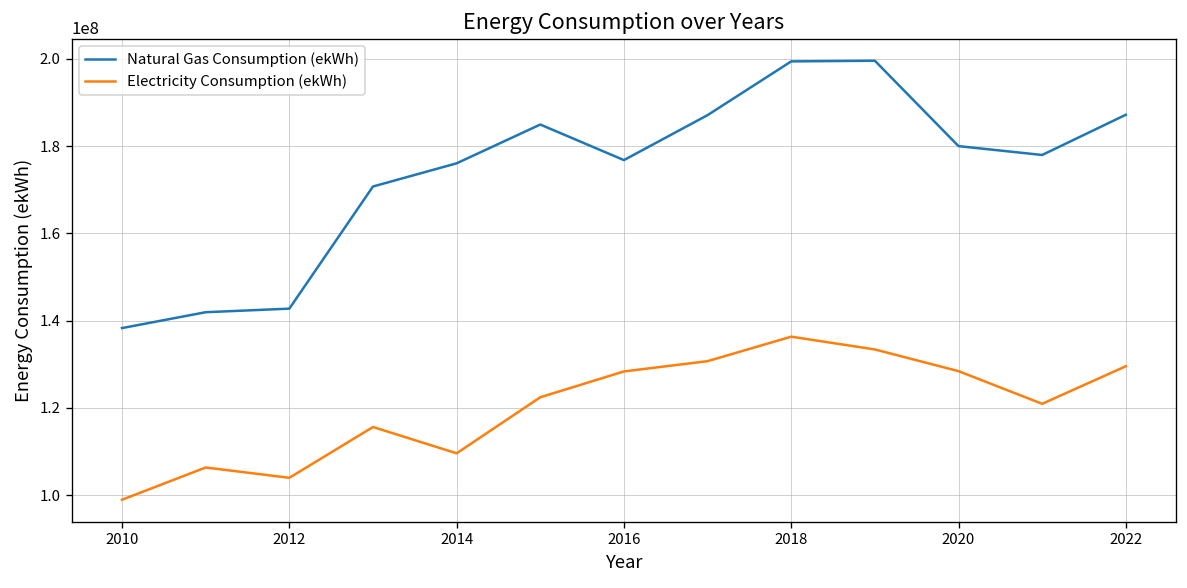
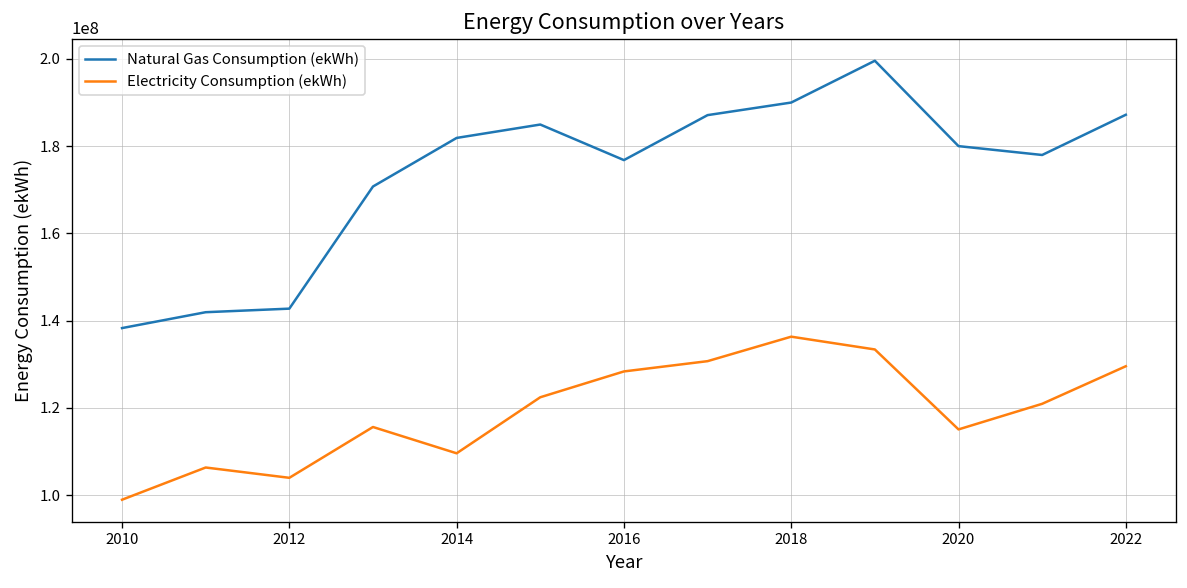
Natural Gas Consumption (ekWh), 2014: 176000000 -> 182000000
Natural Gas Consumption (ekWh), 2018: 199000000 -> 190000000
Electricity Consumption (ekWh), 2020: 128000000 -> 115000000
